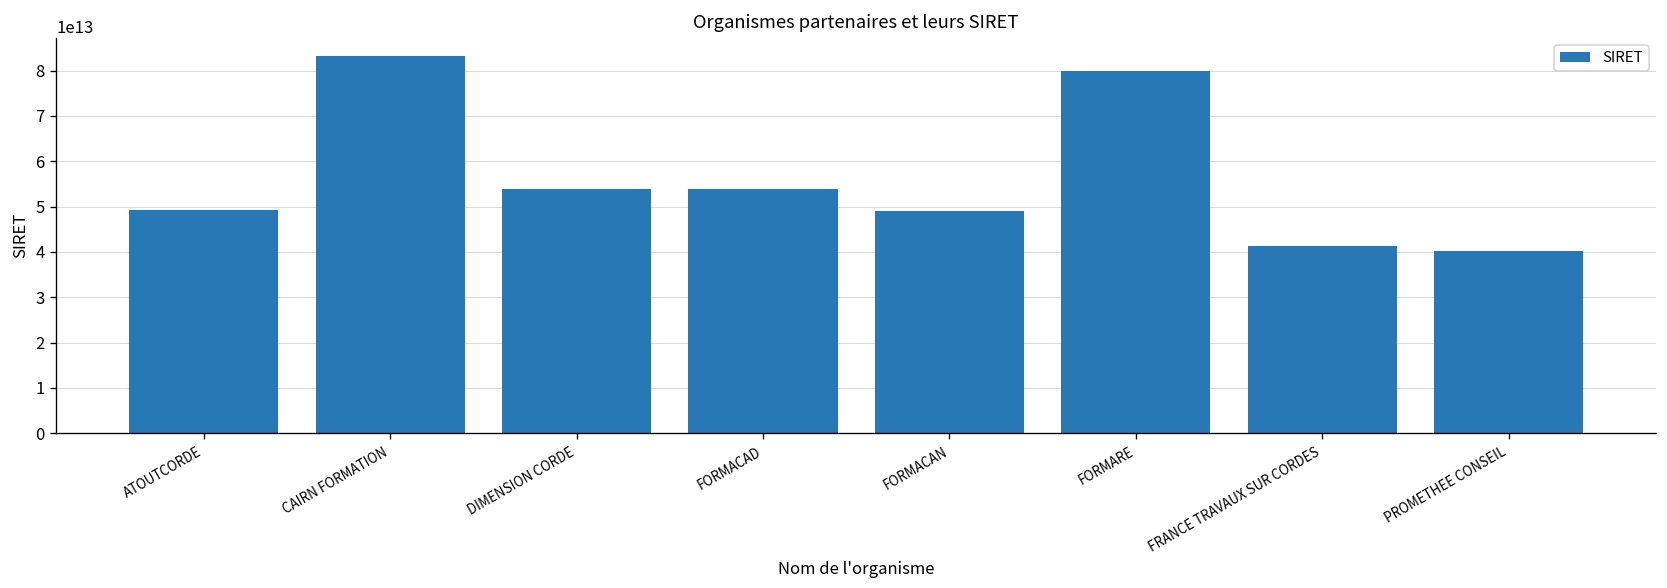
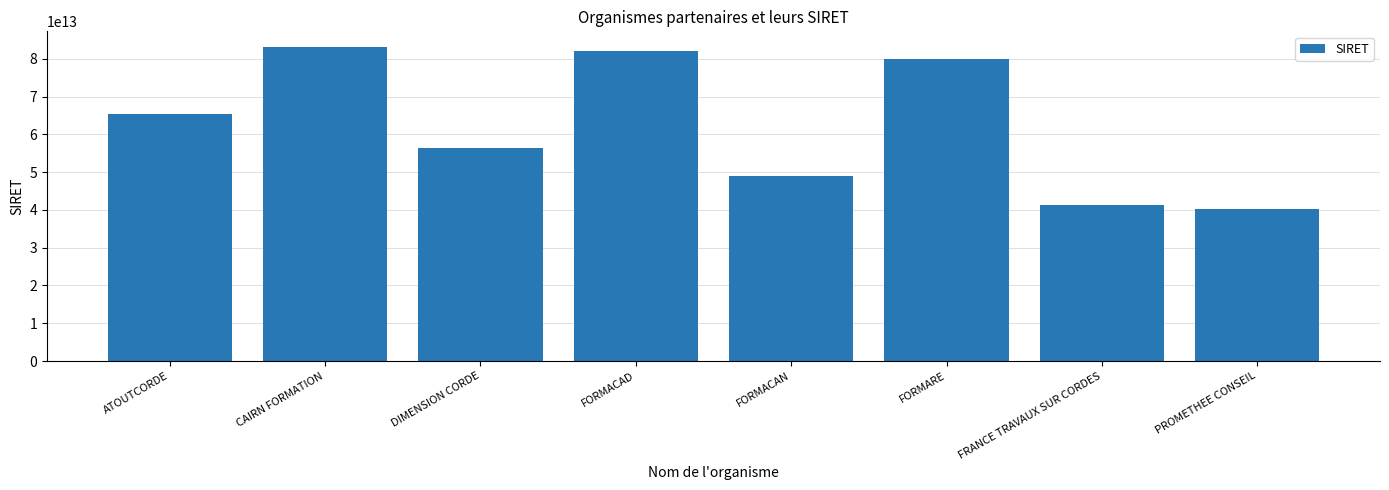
ATOUTCORDE: 49000000000000 -> 65000000000000
DIMENSION CORDE: 54000000000000 -> 57000000000000
FORMACAD: 54000000000000 -> 82000000000000
